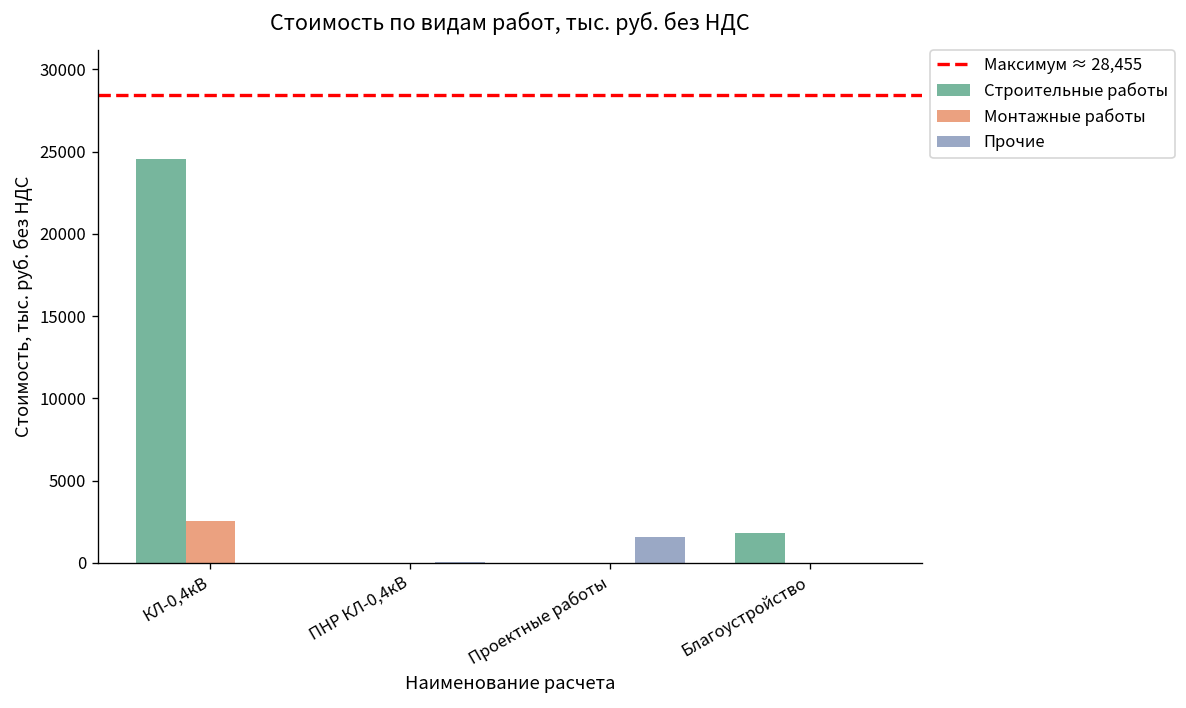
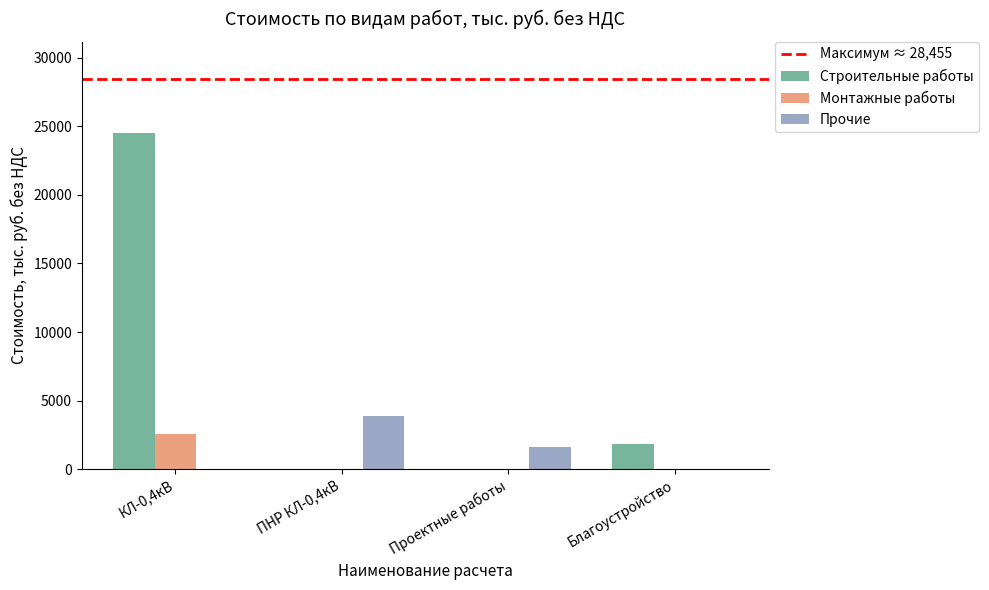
Прочие, ПНР КЛ-0,4кВ: 0 -> 3900
